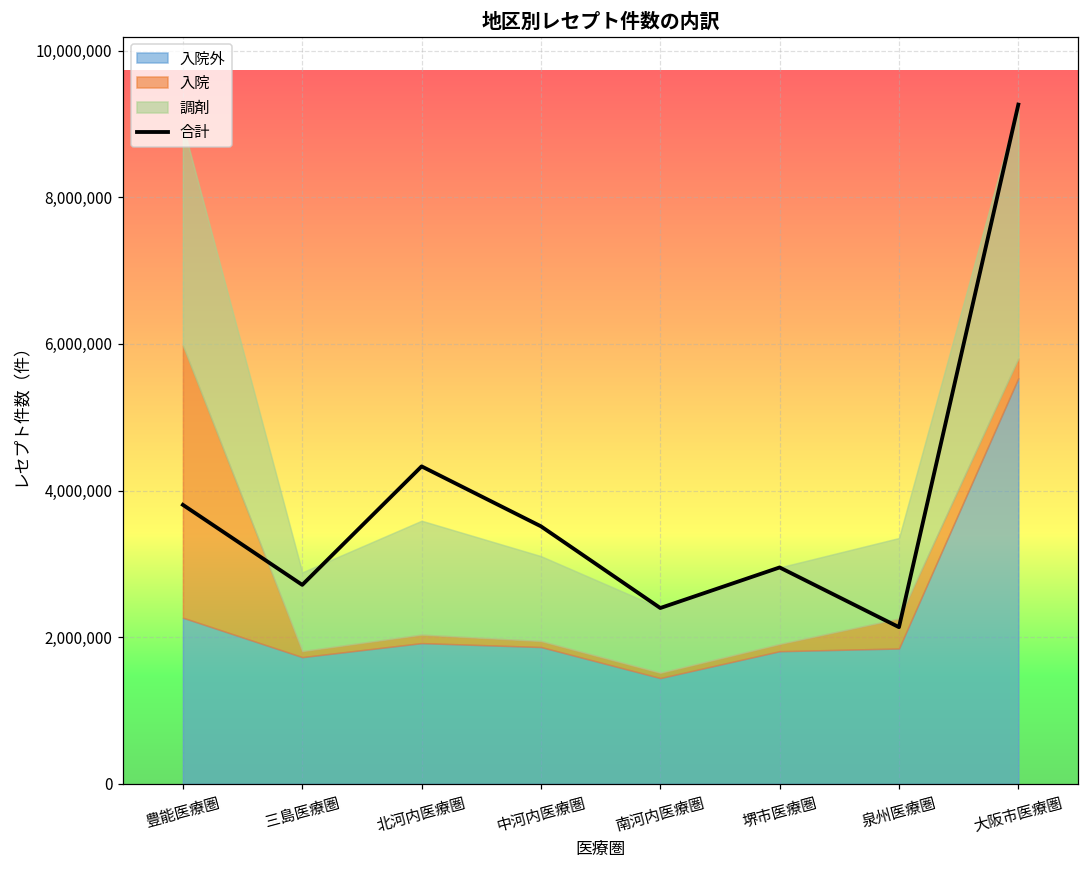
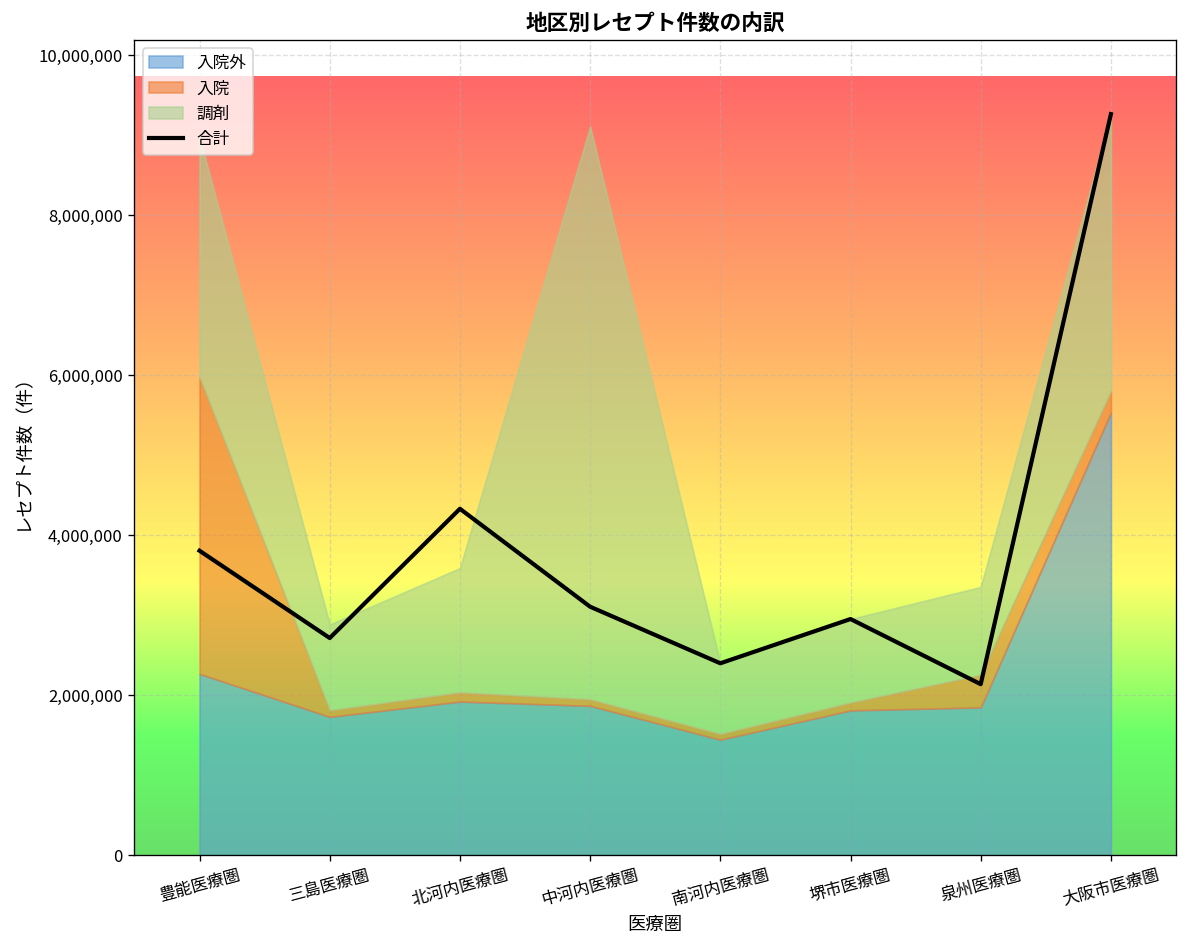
合計, 中河内医療圏: 3,500,000 -> 3,100,000
調剤, 中河内医療圏: 1,200,000 -> 7,200,000
